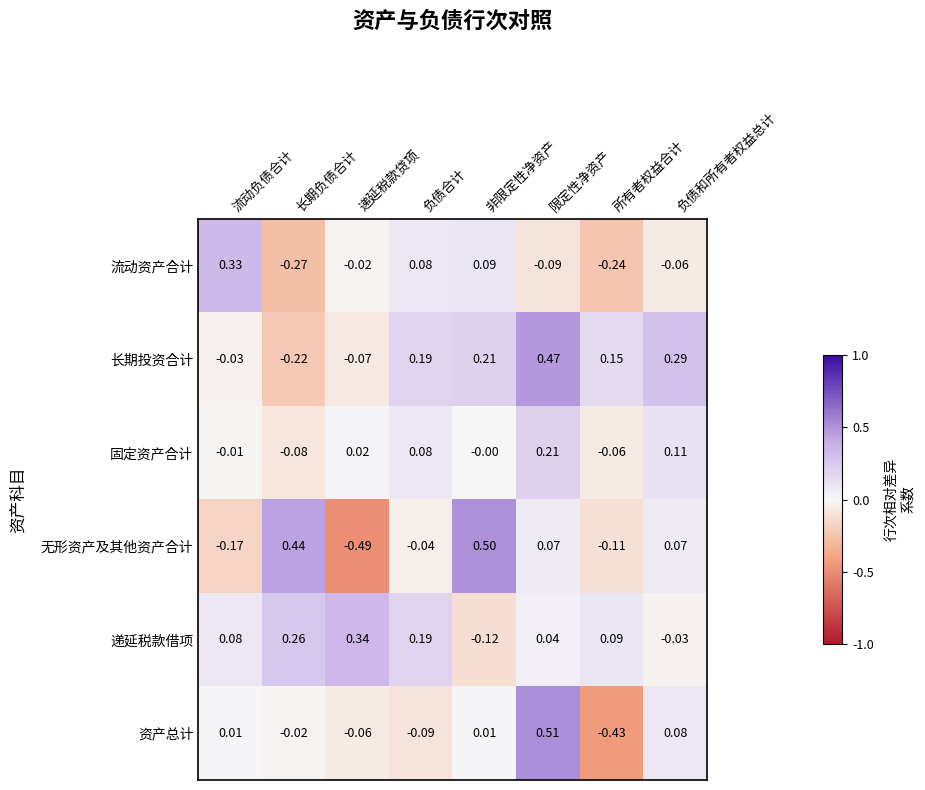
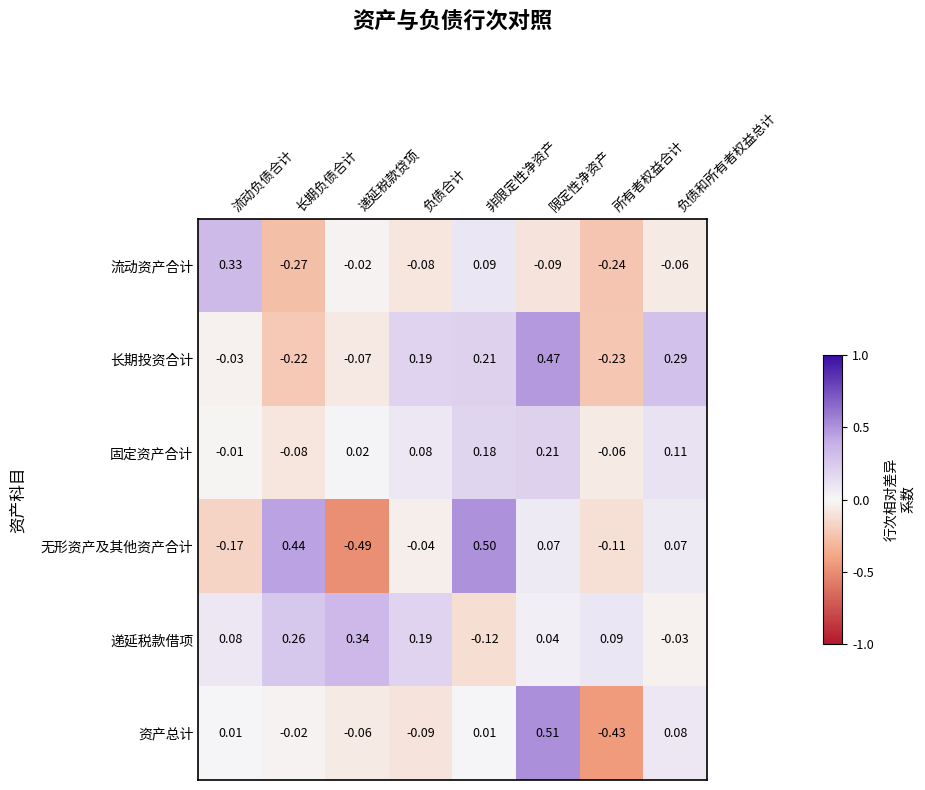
流动资产合计, 负债合计: 0.08 -> -0.08
长期投资合计, 所有者权益合计: 0.15 -> -0.23
固定资产合计, 非限定性净资产: -0.00 -> 0.18
